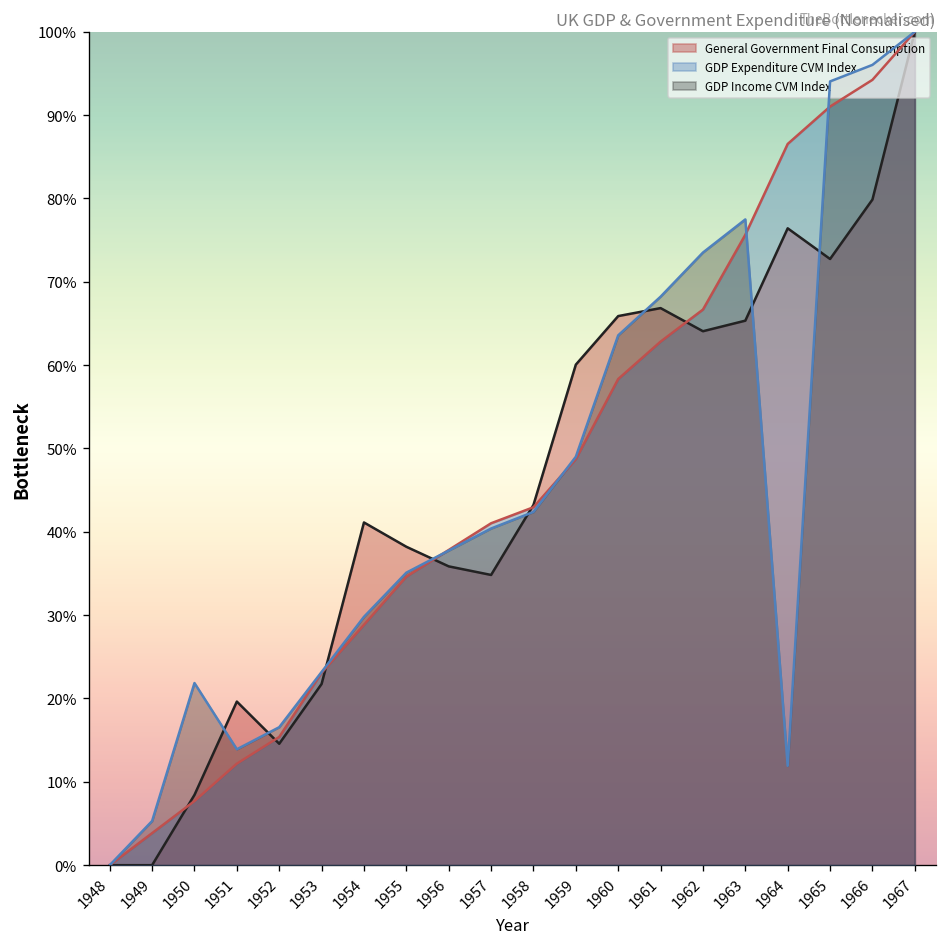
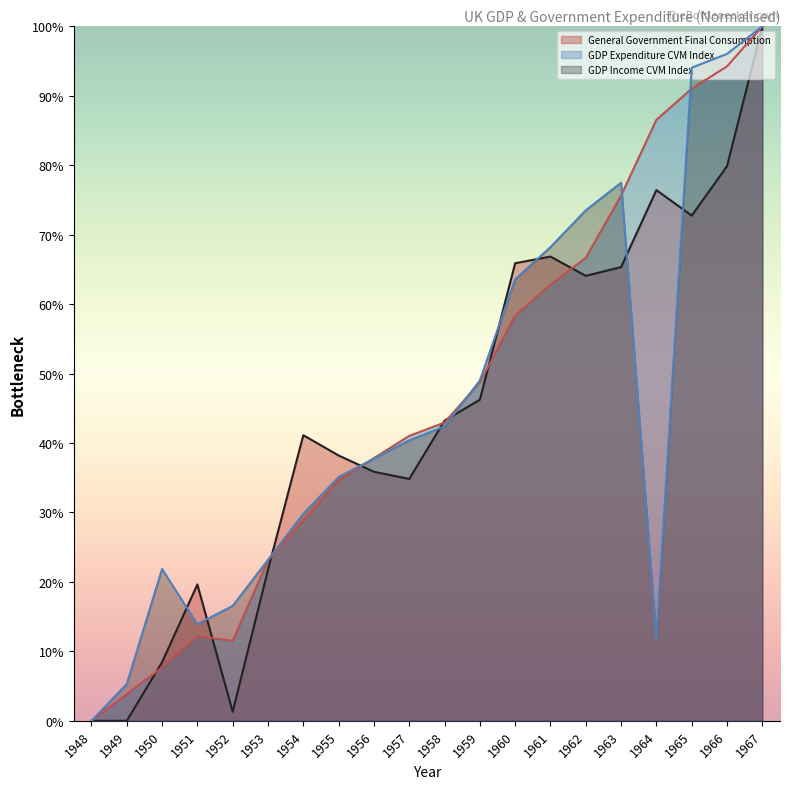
General Government Final Consumption, 1952: 15% -> 1%
GDP Expenditure CVM Index, 1952: 15% -> 12%
General Government Final Consumption, 1959: 60% -> 46%
